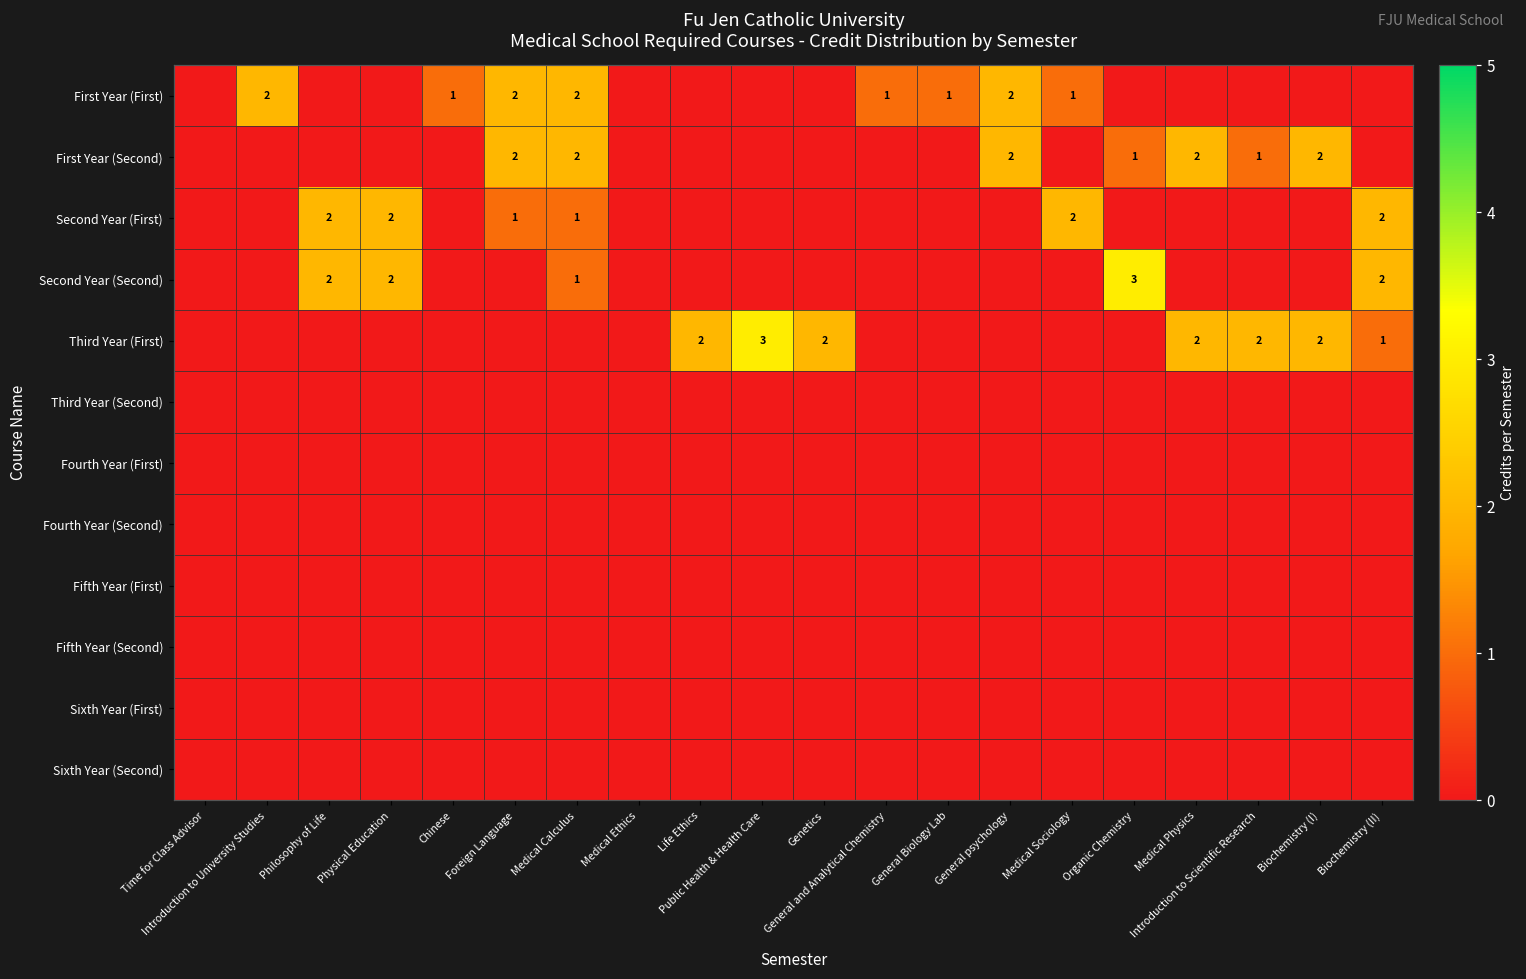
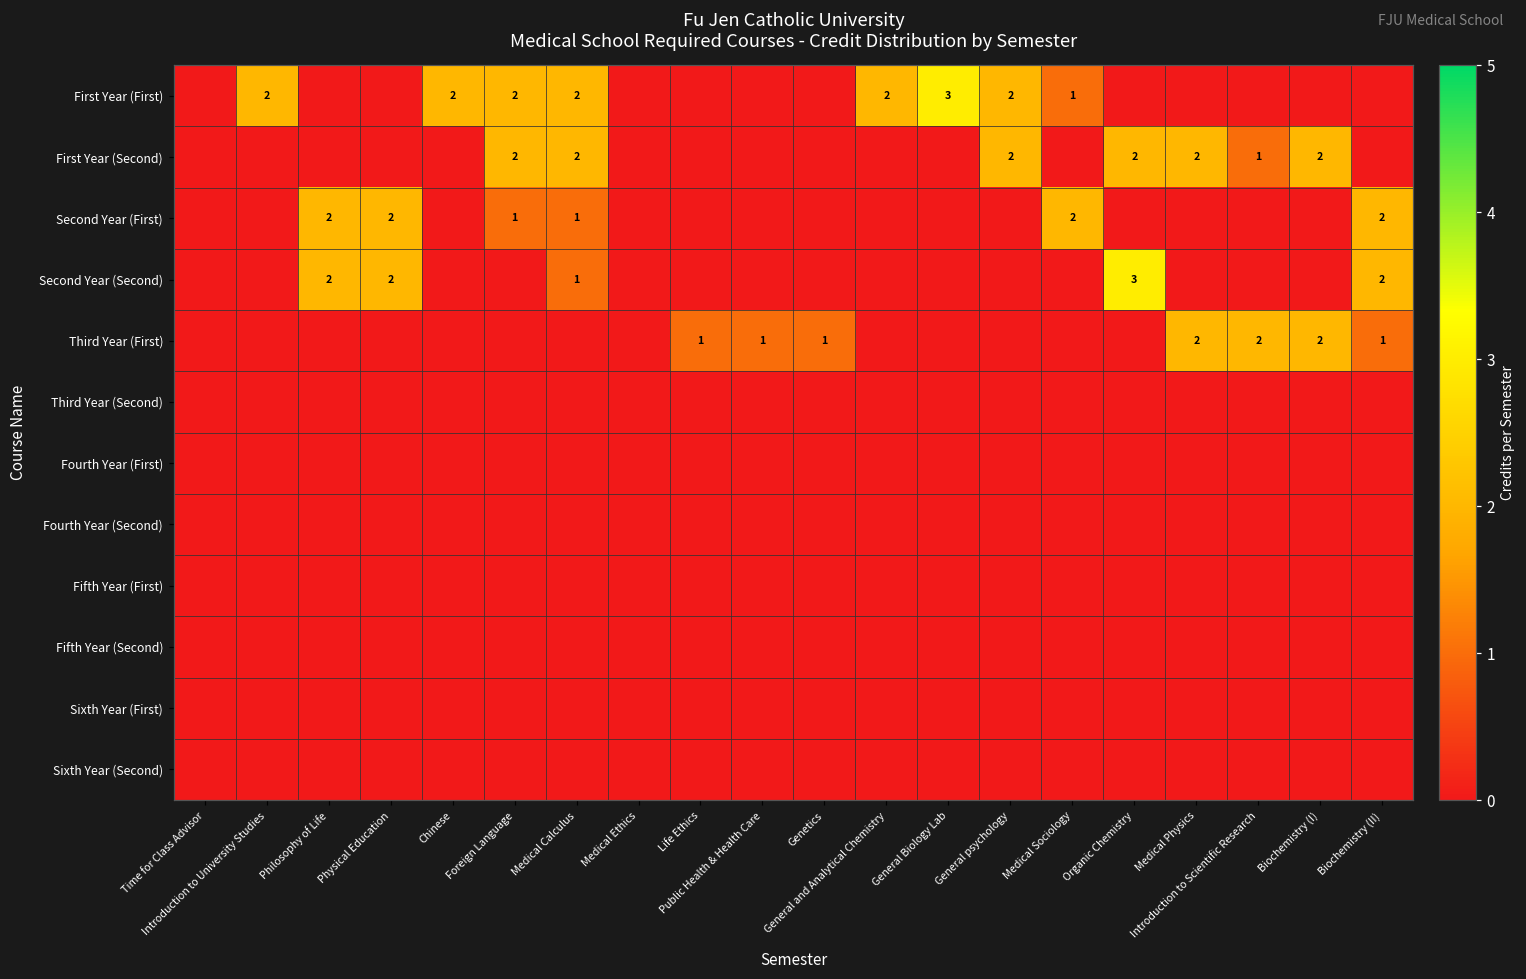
First Year (First), Chinese: 1 -> 2
First Year (First), General and Analytical Chemistry: 1 -> 2
First Year (First), General Biology Lab: 1 -> 3
First Year (Second), Organic Chemistry: 1 -> 2
Third Year (First), Life Ethics: 2 -> 1
Third Year (First), Public Health & Health Care: 3 -> 1
Third Year (First), Genetics: 2 -> 1
